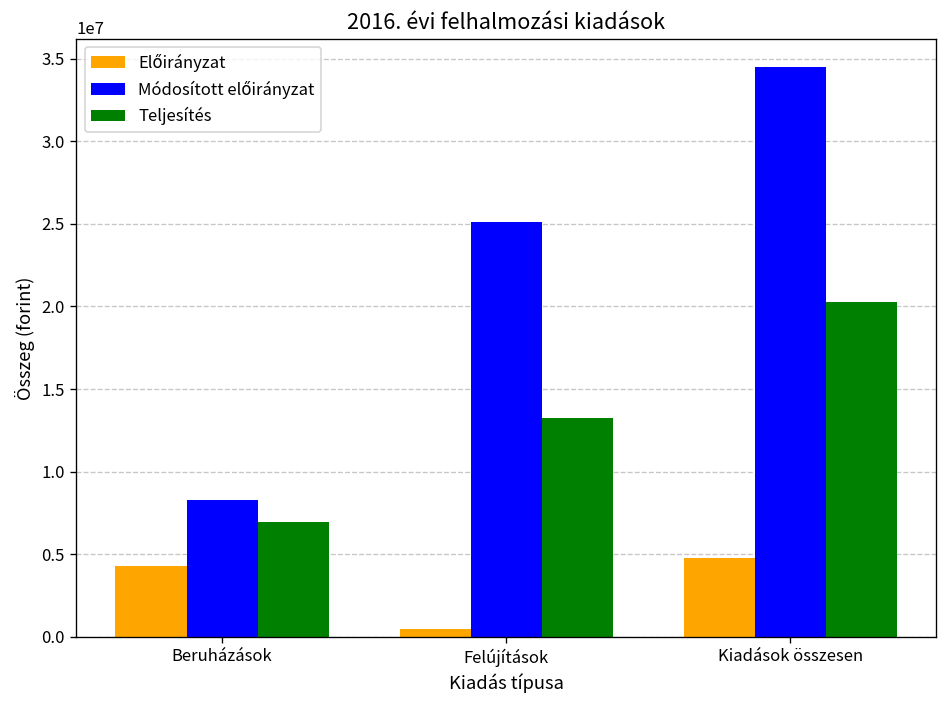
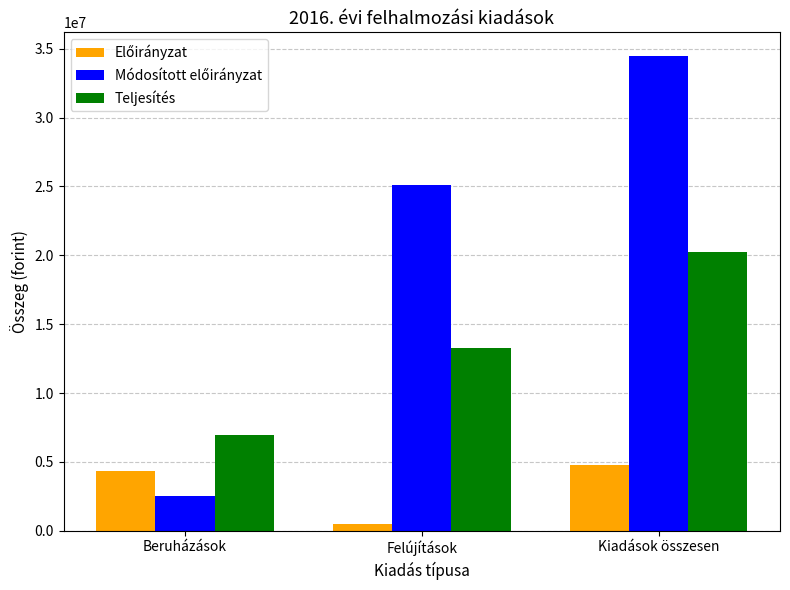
Módosított előirányzat, Beruházások: 8300000 -> 2500000
